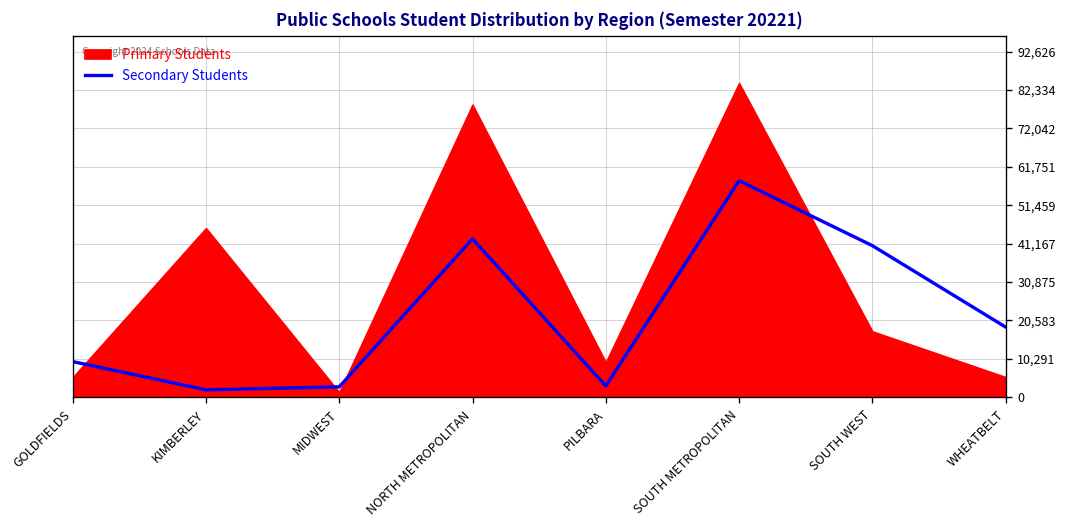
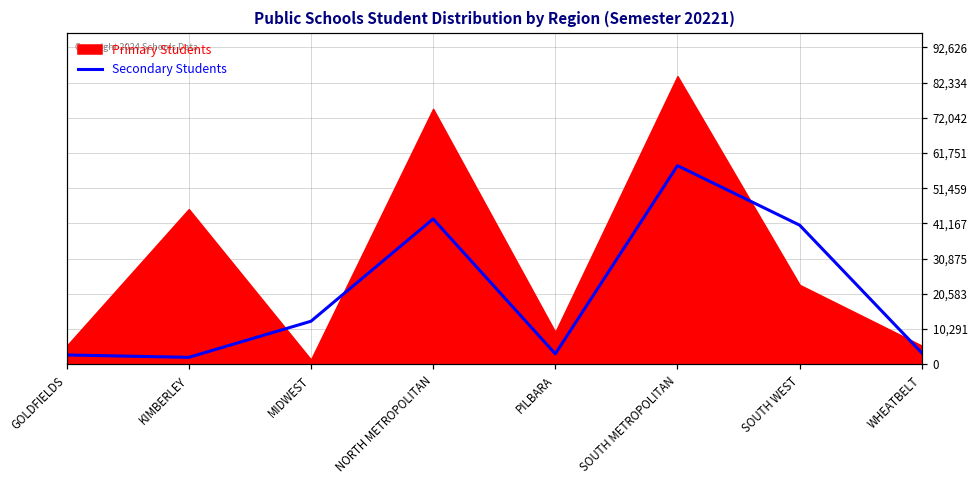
Secondary Students, GOLDFIELDS: 10,000 -> 3,000
Secondary Students, MIDWEST: 3,000 -> 13,000
Primary Students, NORTH METROPOLITAN: 78,000 -> 75,000
Primary Students, SOUTH WEST: 18,000 -> 23,000
Secondary Students, WHEATBELT: 19,000 -> 3,000
